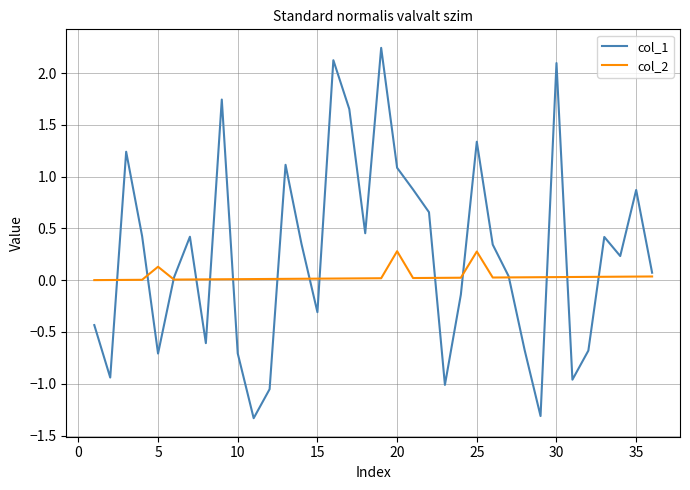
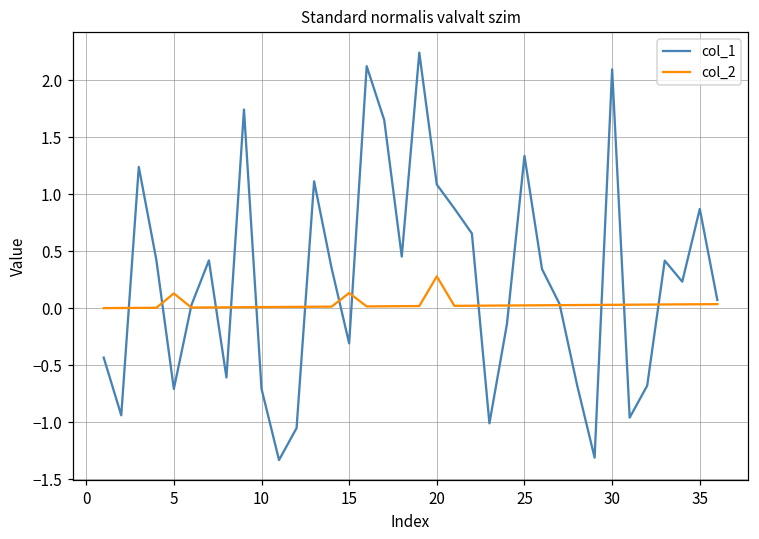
col_2, 15: 0.02 -> 0.13
col_2, 25: 0.28 -> 0.03
